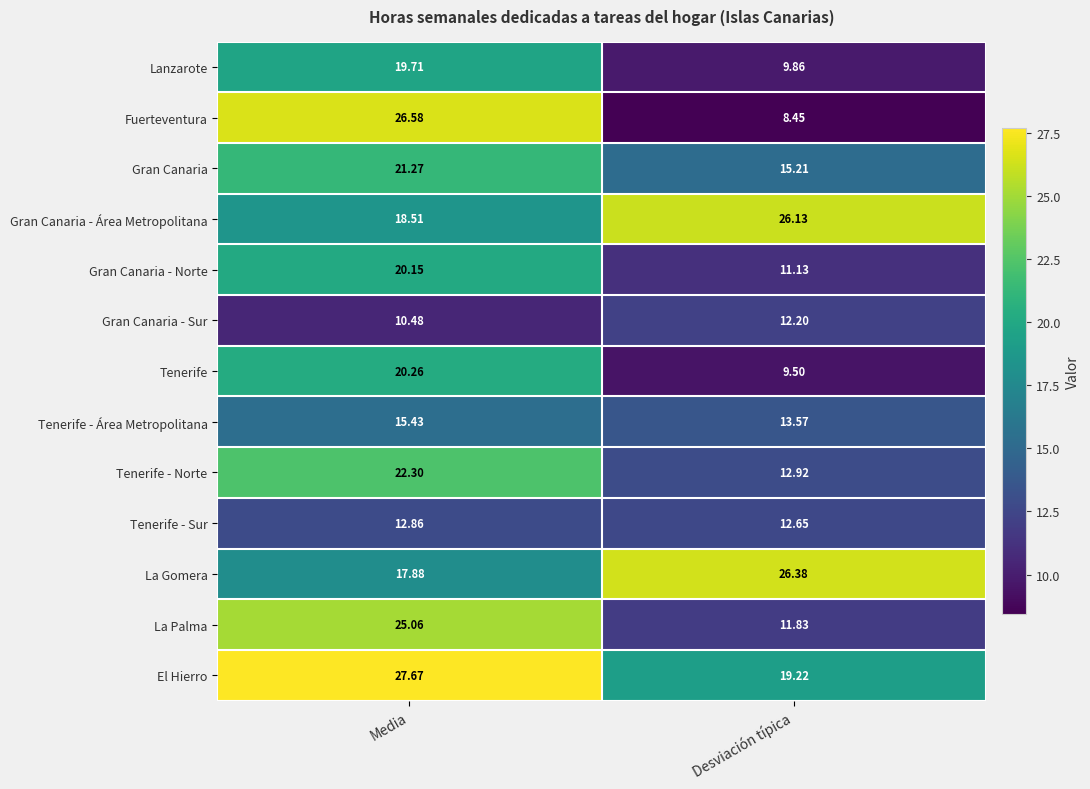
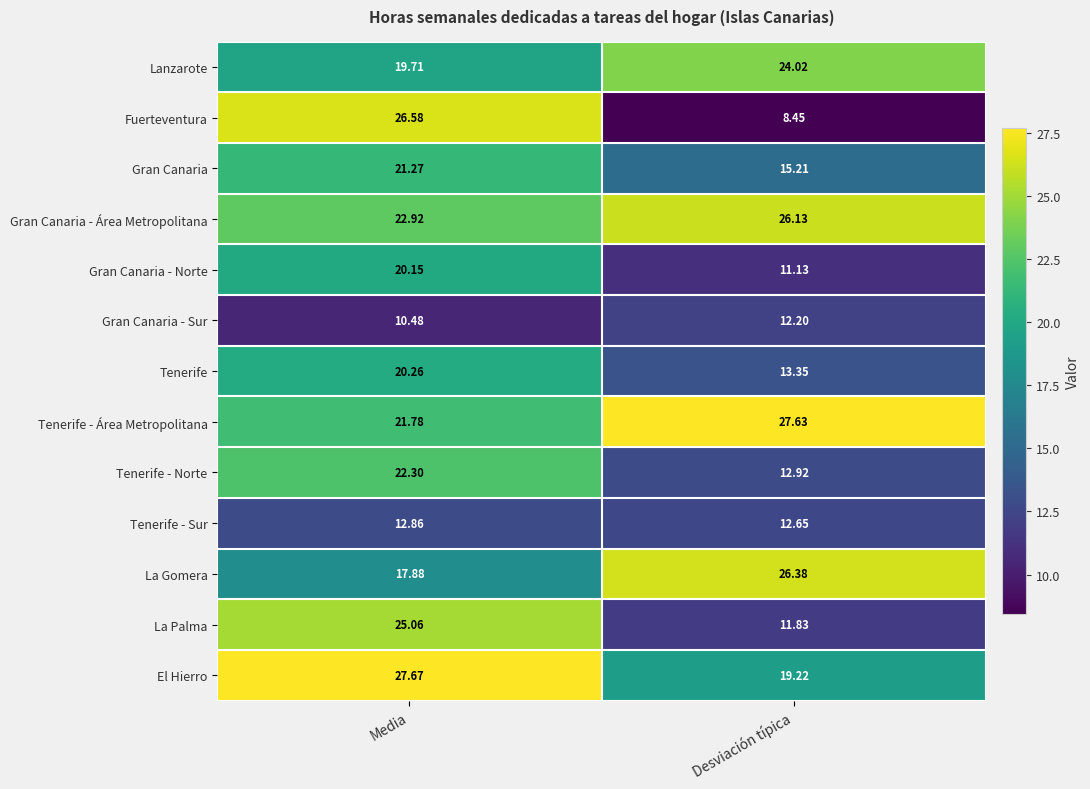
Lanzarote, Desviación típica: 9.86 -> 24.02
Gran Canaria - Área Metropolitana, Media: 18.51 -> 22.92
Tenerife, Desviación típica: 9.50 -> 13.35
Tenerife - Área Metropolitana, Media: 15.43 -> 21.78
Tenerife - Área Metropolitana, Desviación típica: 13.57 -> 27.63
